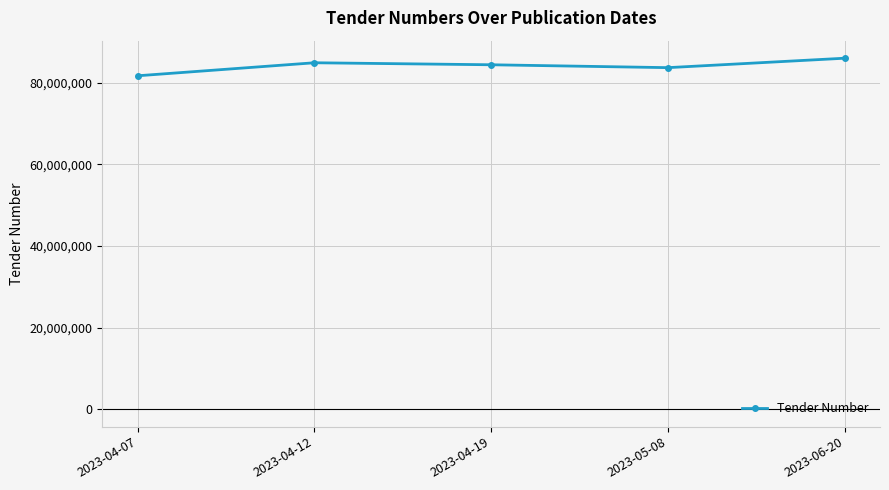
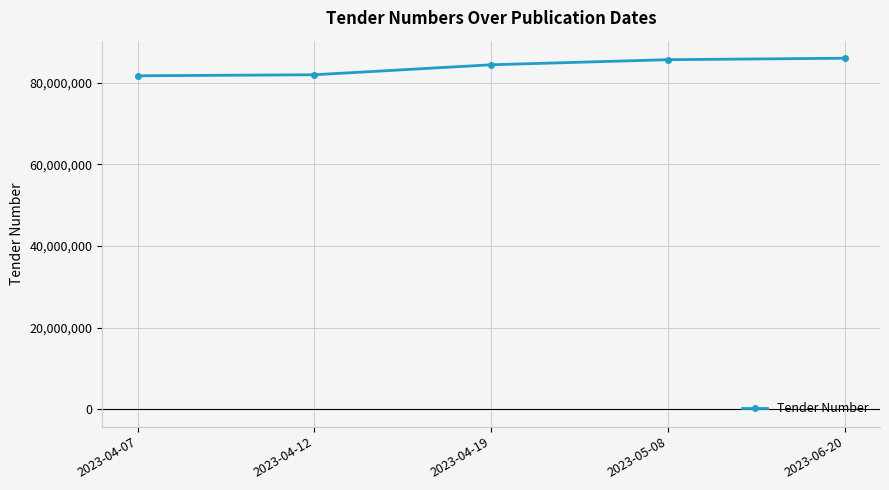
2023-04-12: 85,000,000 -> 82,000,000
2023-05-08: 84,000,000 -> 86,000,000
